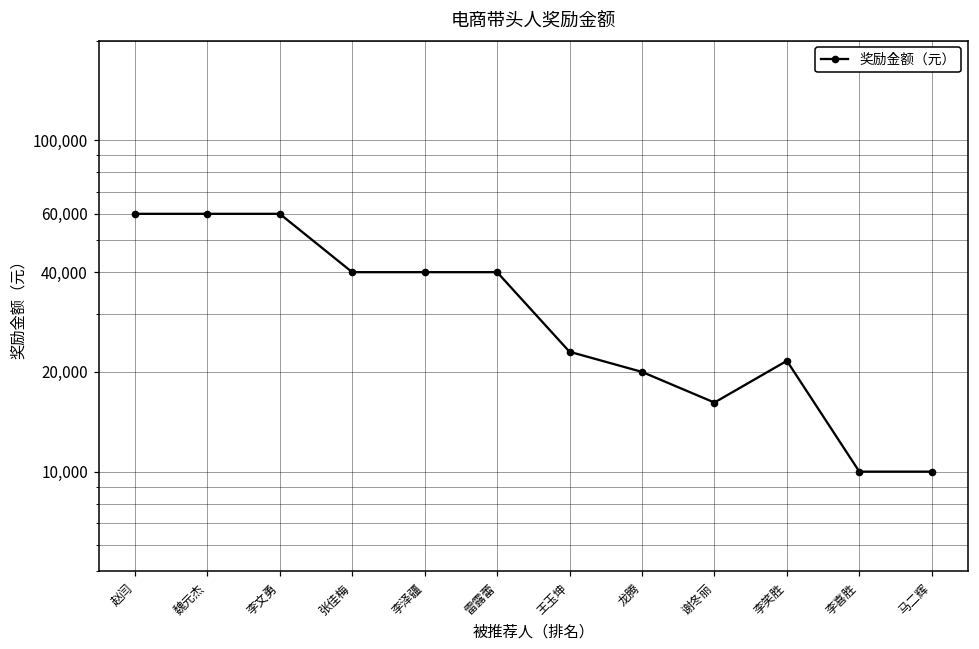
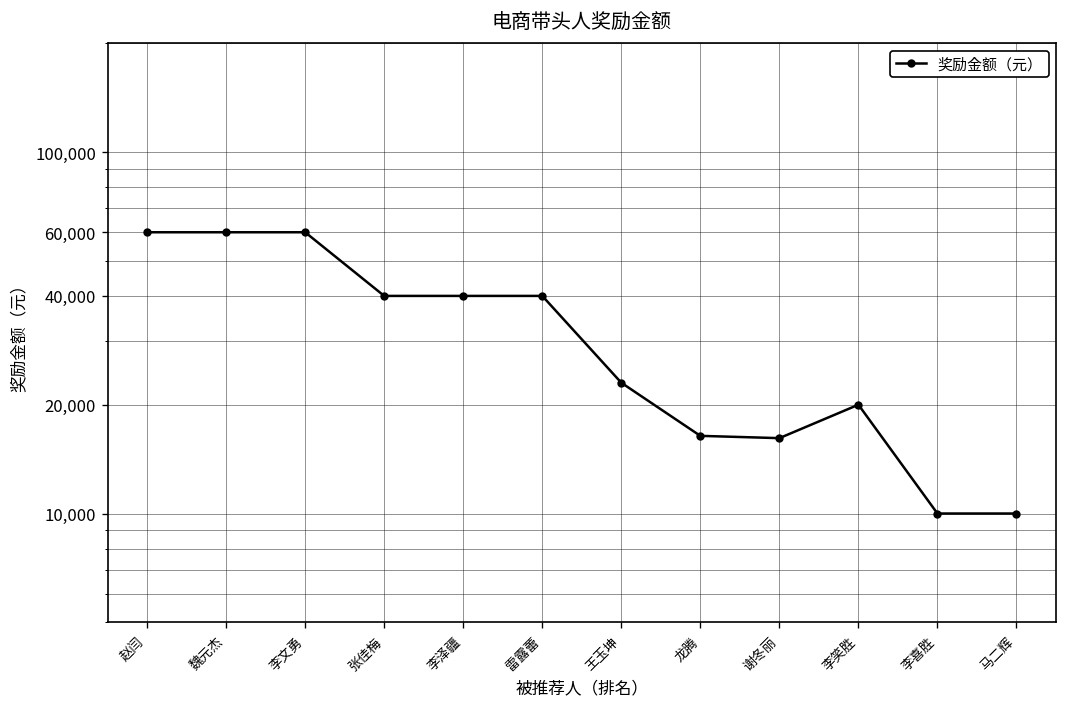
龙腾: 20,000 -> 16,000
李笑胜: 22,000 -> 20,000
